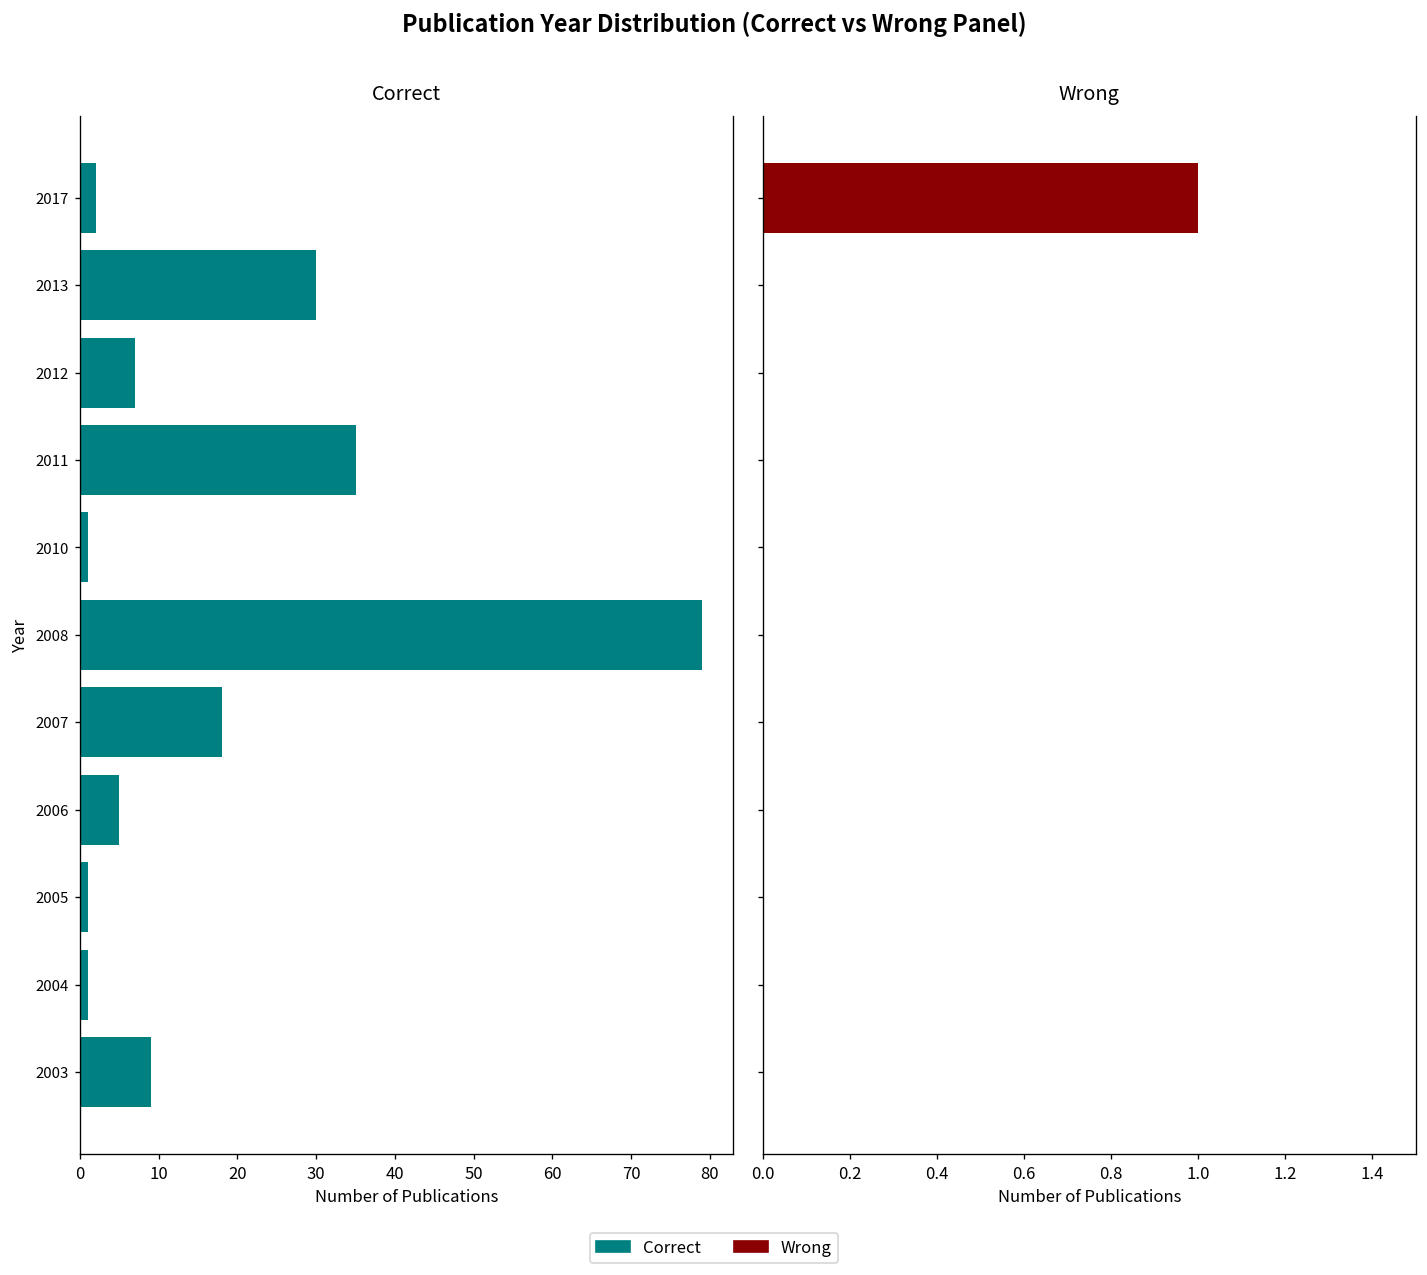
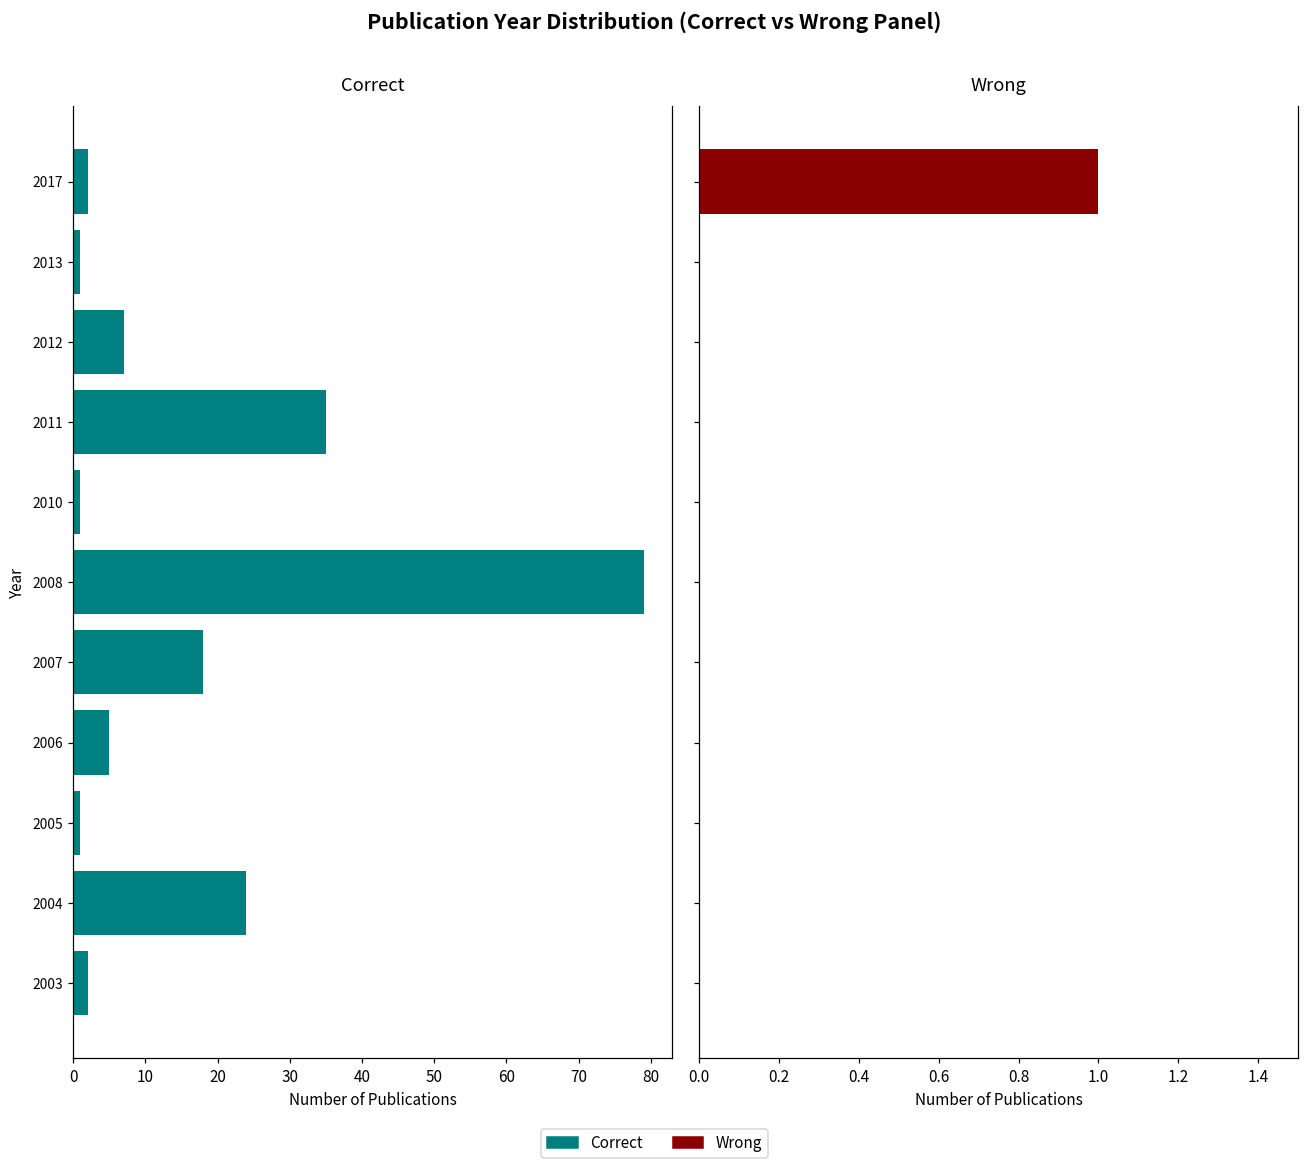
Correct, 2013: 30 -> 1
Correct, 2004: 1 -> 24
Correct, 2003: 9 -> 2
